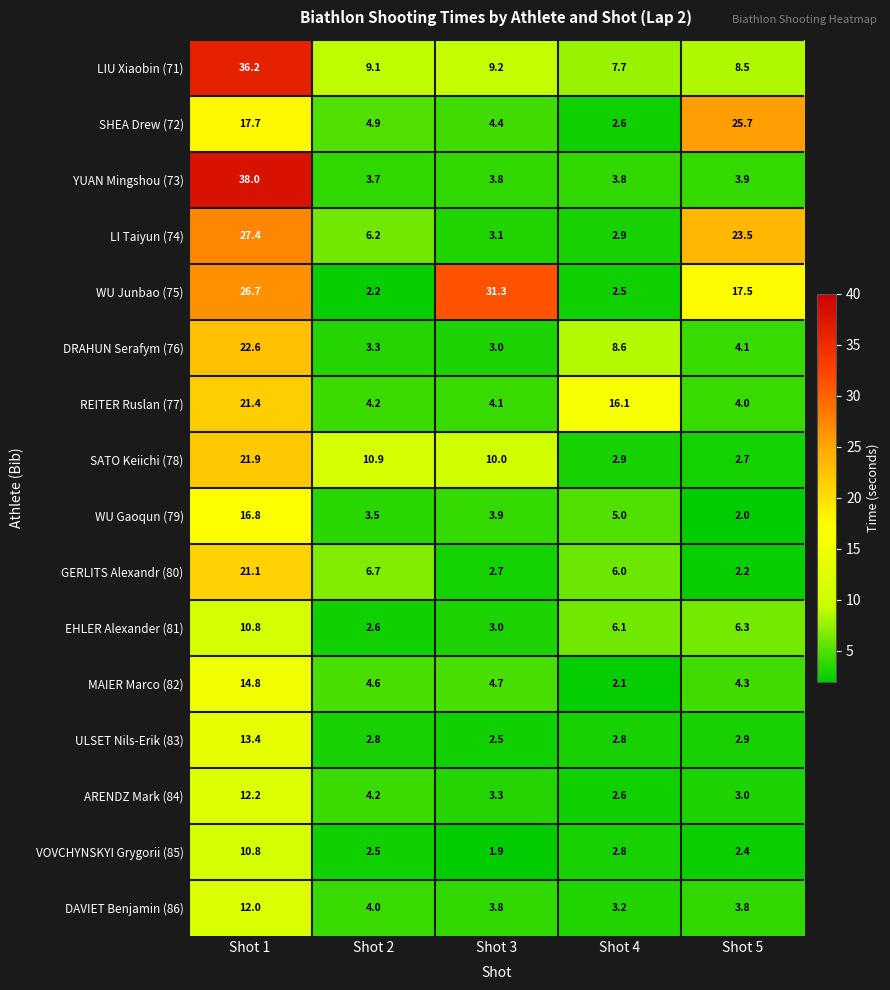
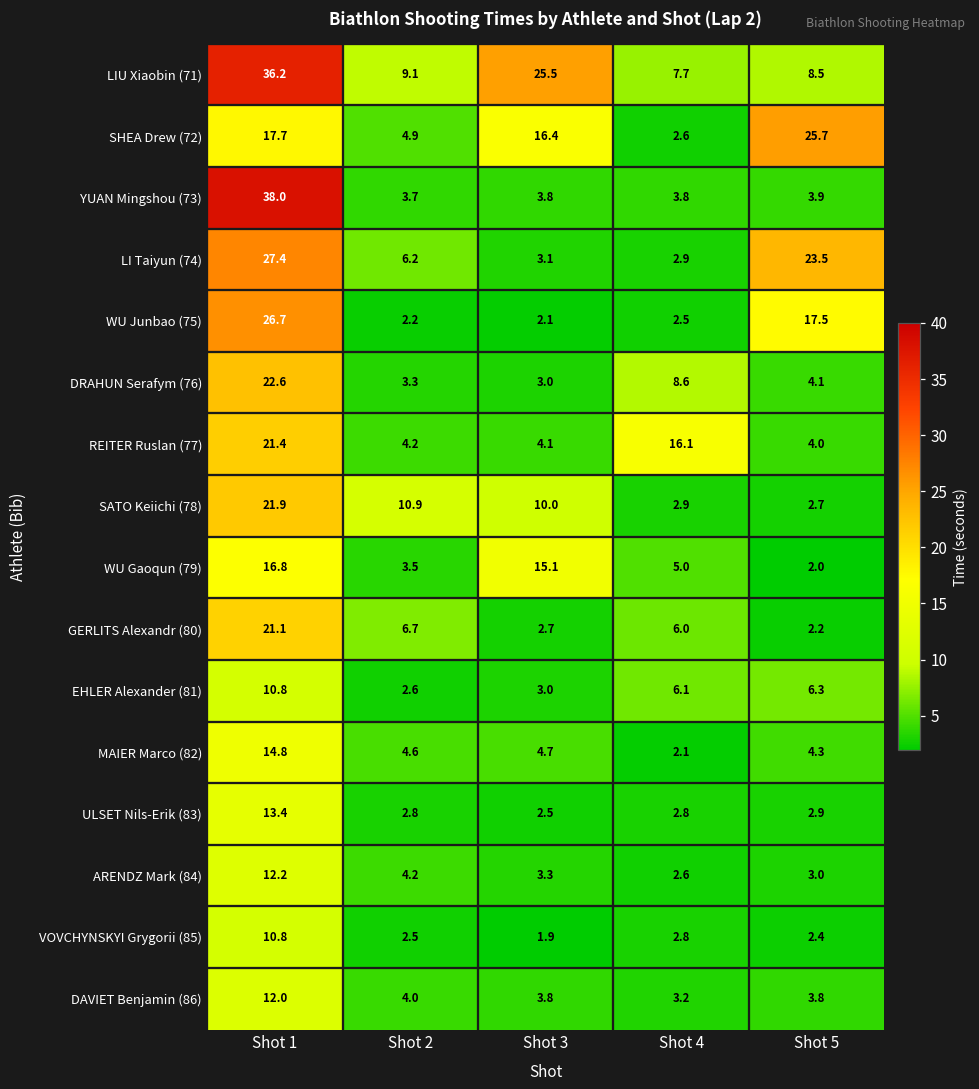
LIU Xiaobin (71), Shot 3: 9.2 -> 25.5
SHEA Drew (72), Shot 3: 4.4 -> 16.4
WU Junbao (75), Shot 3: 31.3 -> 2.1
WU Gaoqun (79), Shot 3: 3.9 -> 15.1
